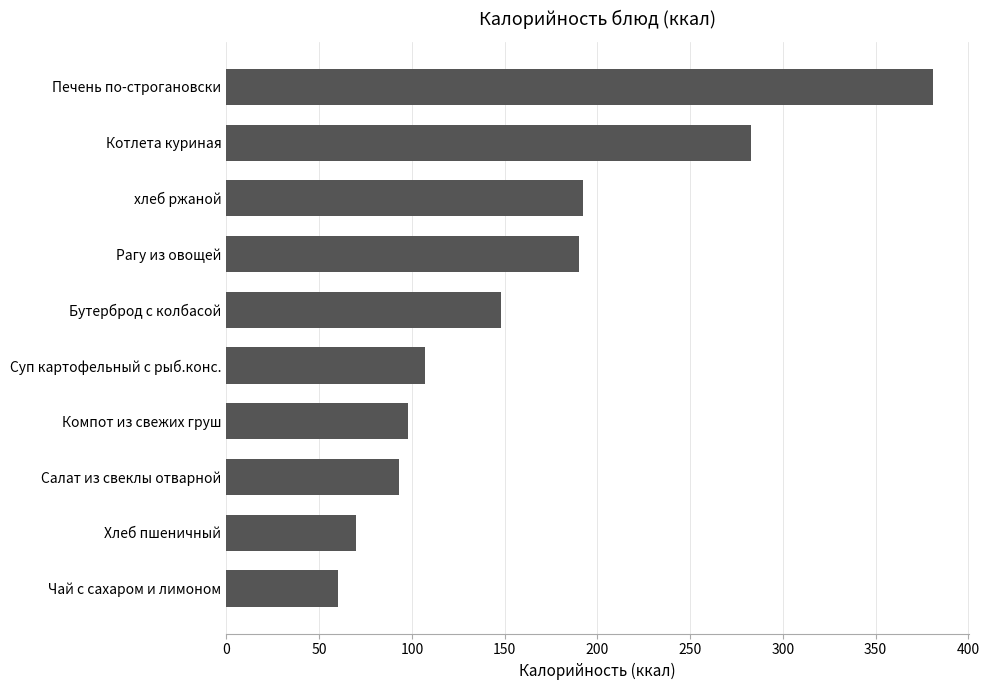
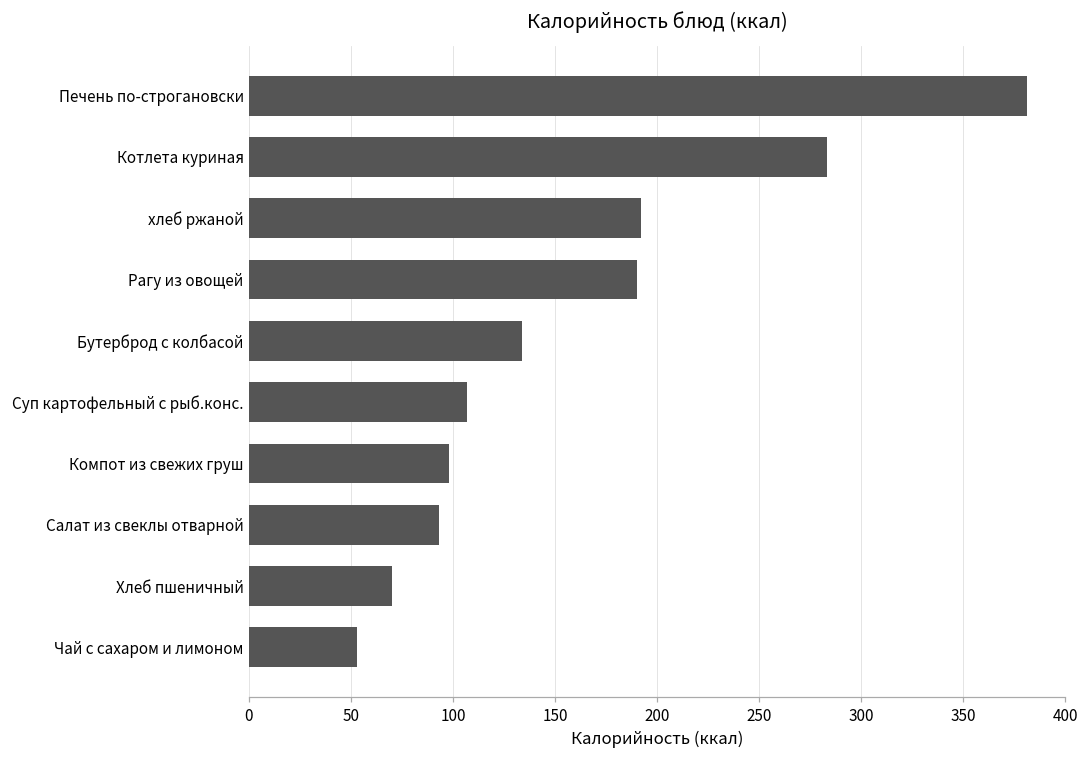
Бутерброд с колбасой: 148 -> 134
Чай с сахаром и лимоном: 60 -> 53
